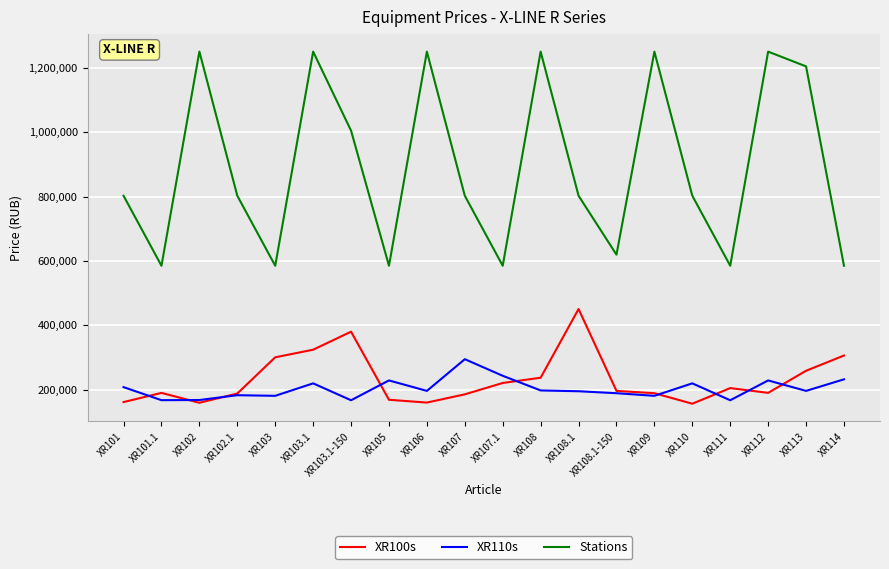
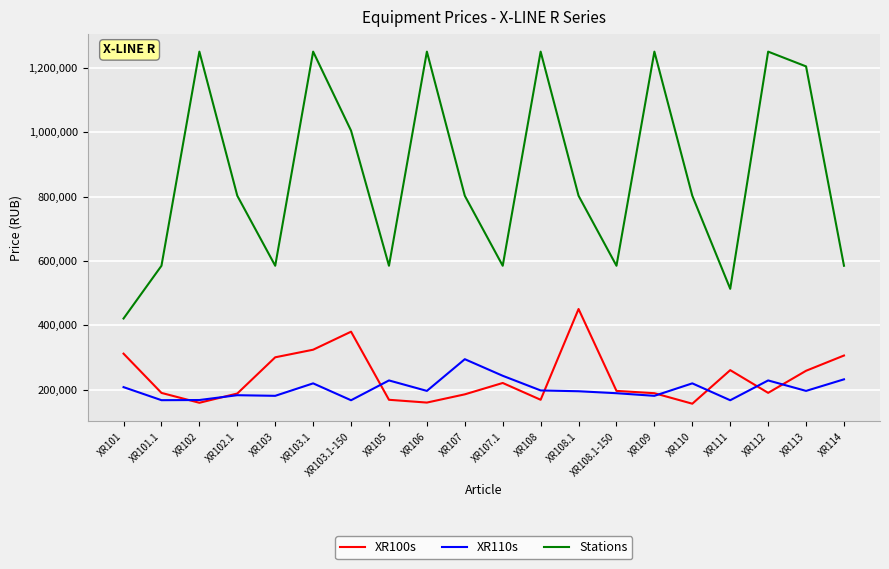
XR100s, XR101: 160,000 -> 310,000
Stations, XR101: 800,000 -> 420,000
XR100s, XR108: 240,000 -> 170,000
Stations, XR108.1-150: 620,000 -> 590,000
XR100s, XR111: 200,000 -> 260,000
Stations, XR111: 590,000 -> 510,000
